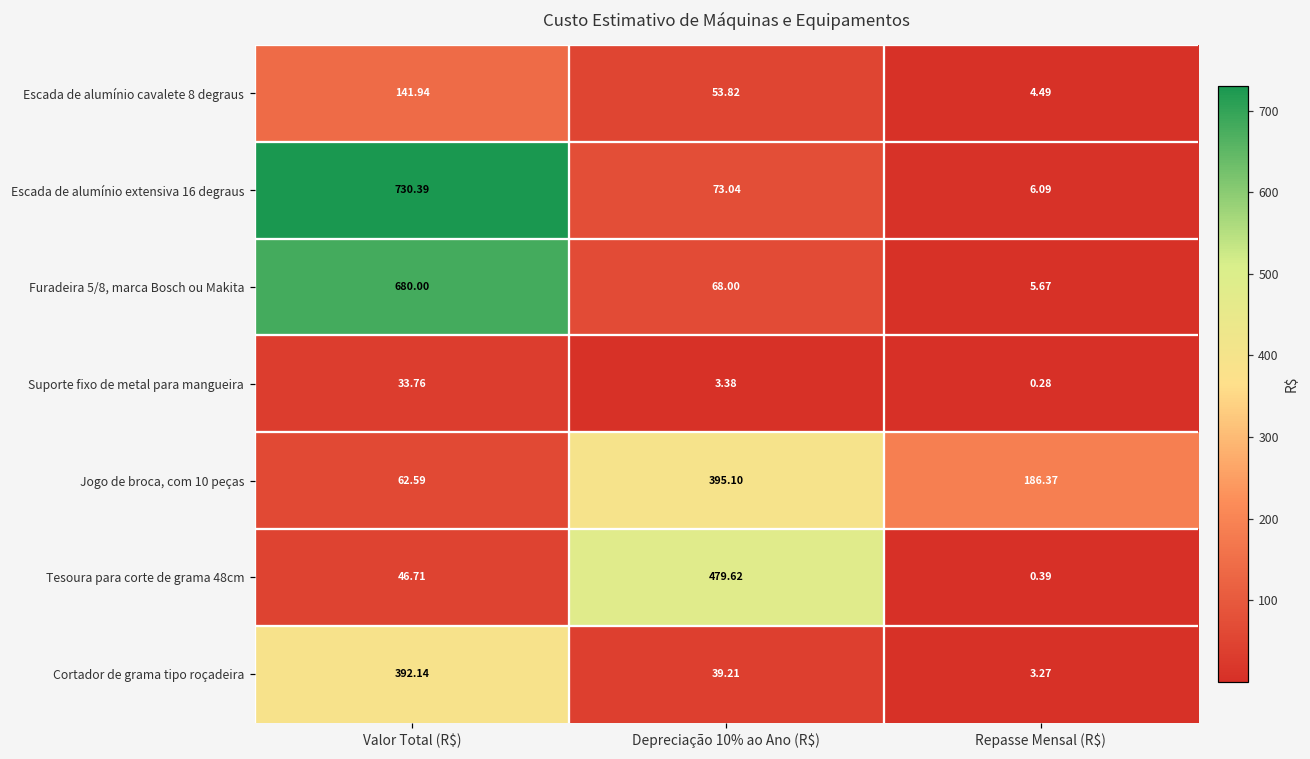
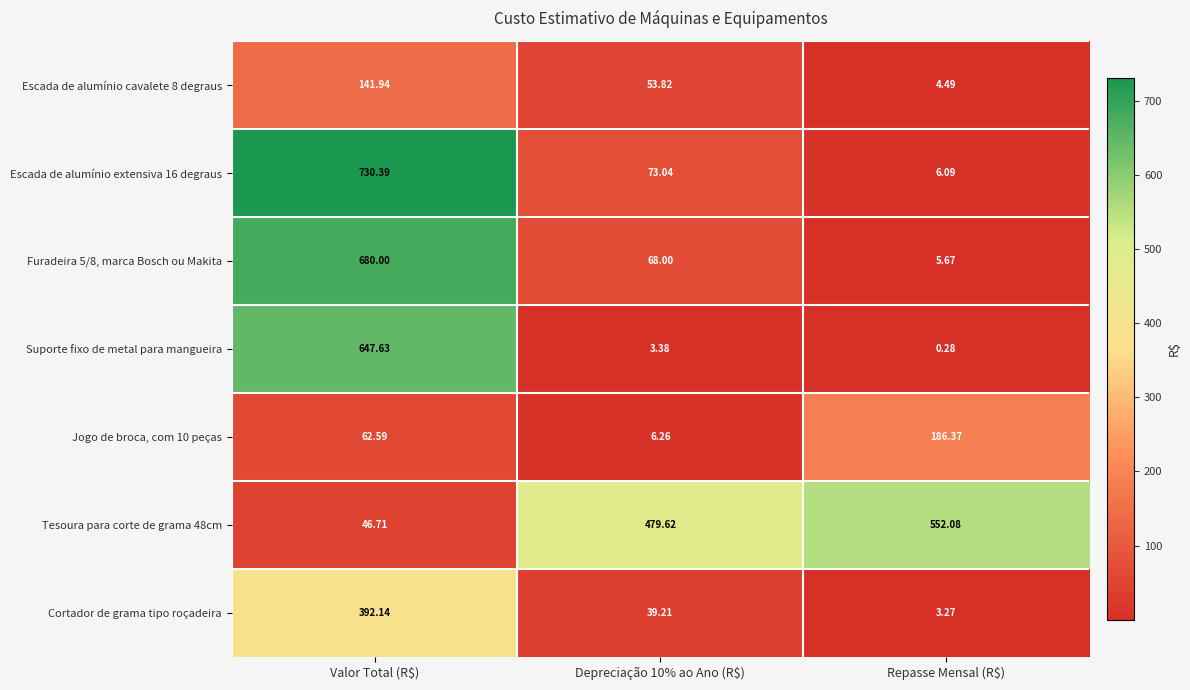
Suporte fixo de metal para mangueira, Valor Total (R$): 33.76 -> 647.63
Jogo de broca, com 10 peças, Depreciação 10% ao Ano (R$): 395.10 -> 6.26
Tesoura para corte de grama 48cm, Repasse Mensal (R$): 0.39 -> 552.08
